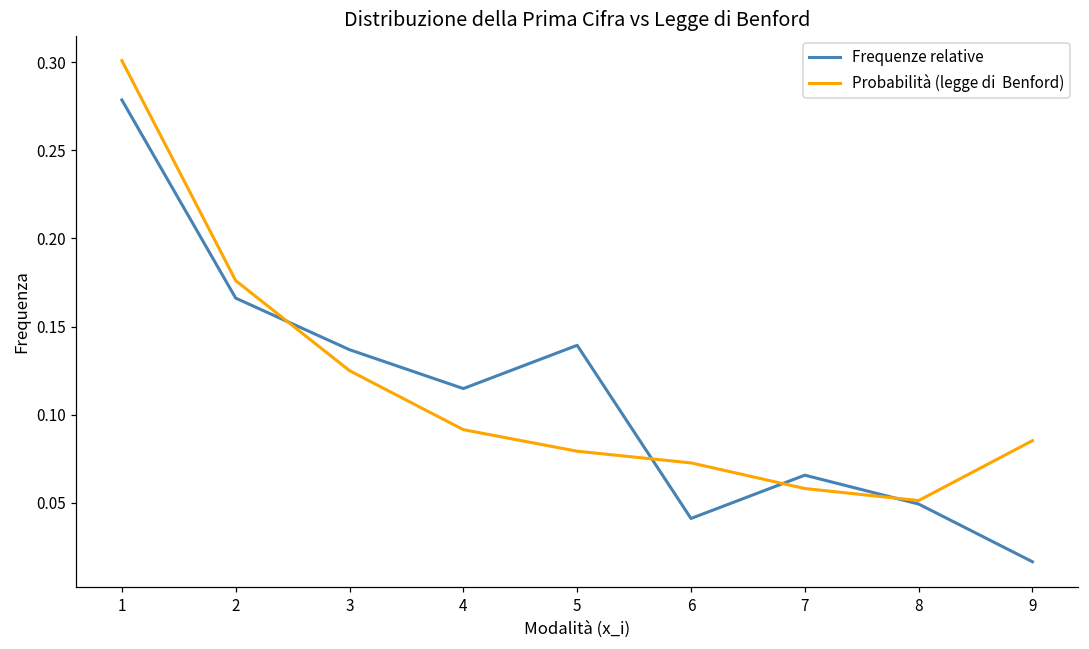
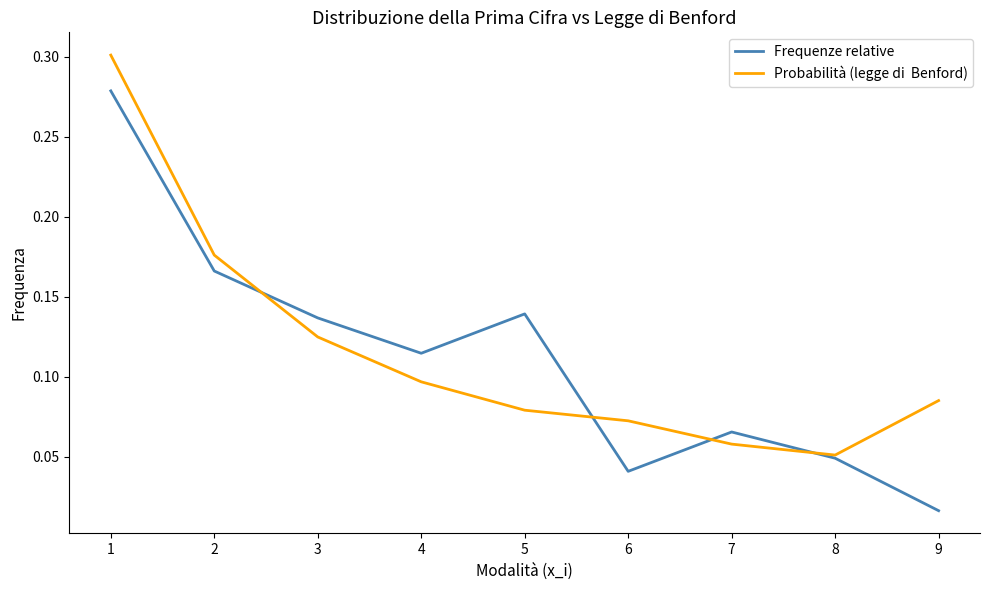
Probabilità (legge di Benford), 4: 0.091 -> 0.097
